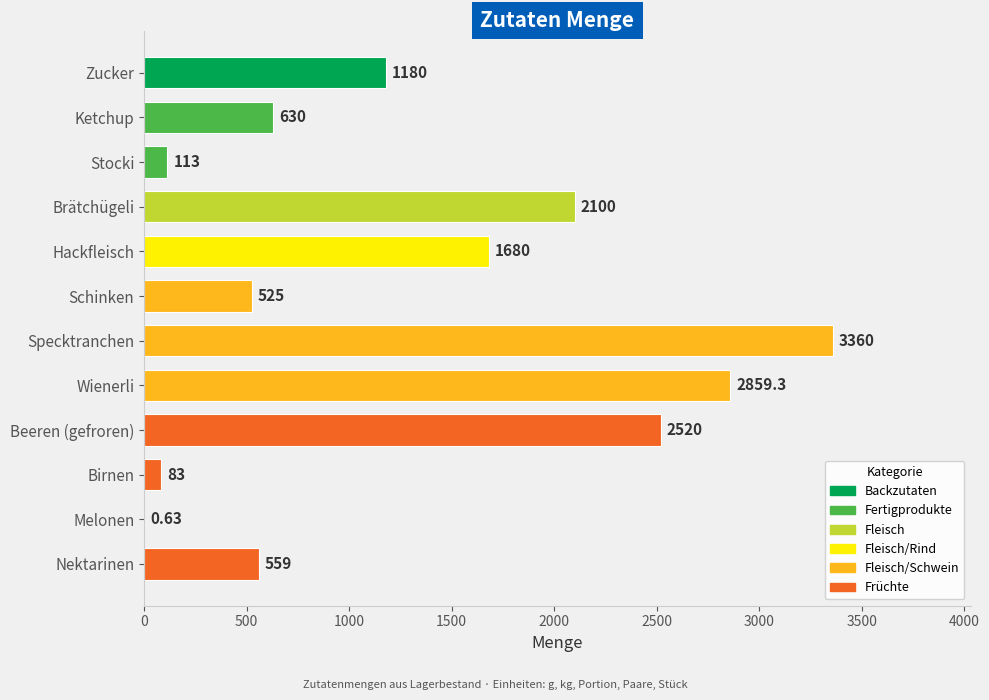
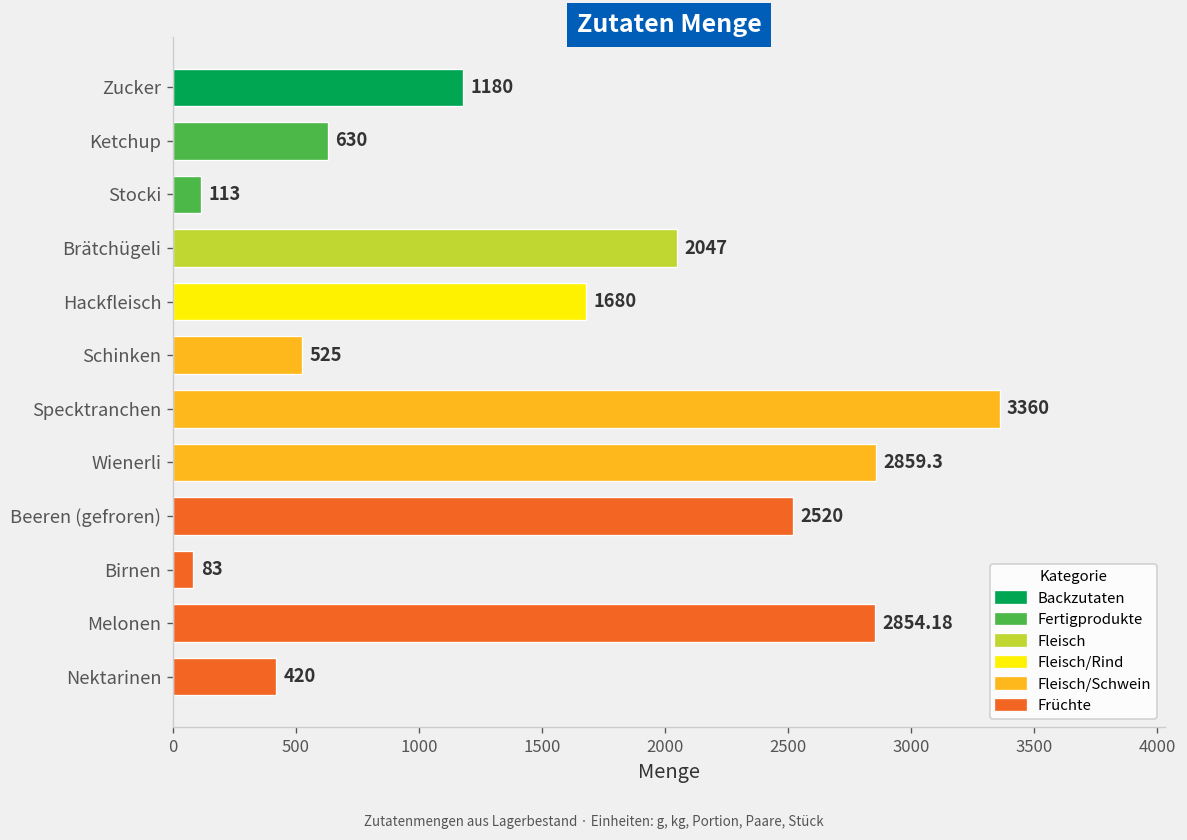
Brätchügeli: 2100 -> 2047
Melonen: 0.63 -> 2854.18
Nektarinen: 559 -> 420
